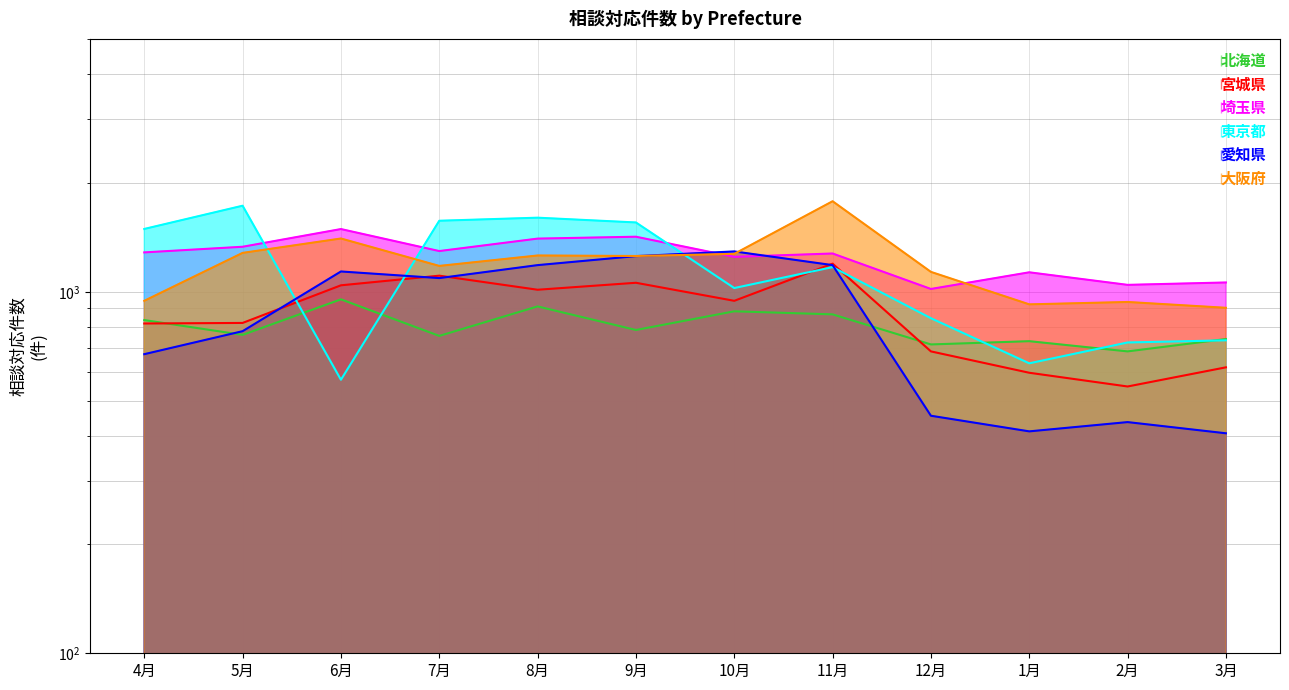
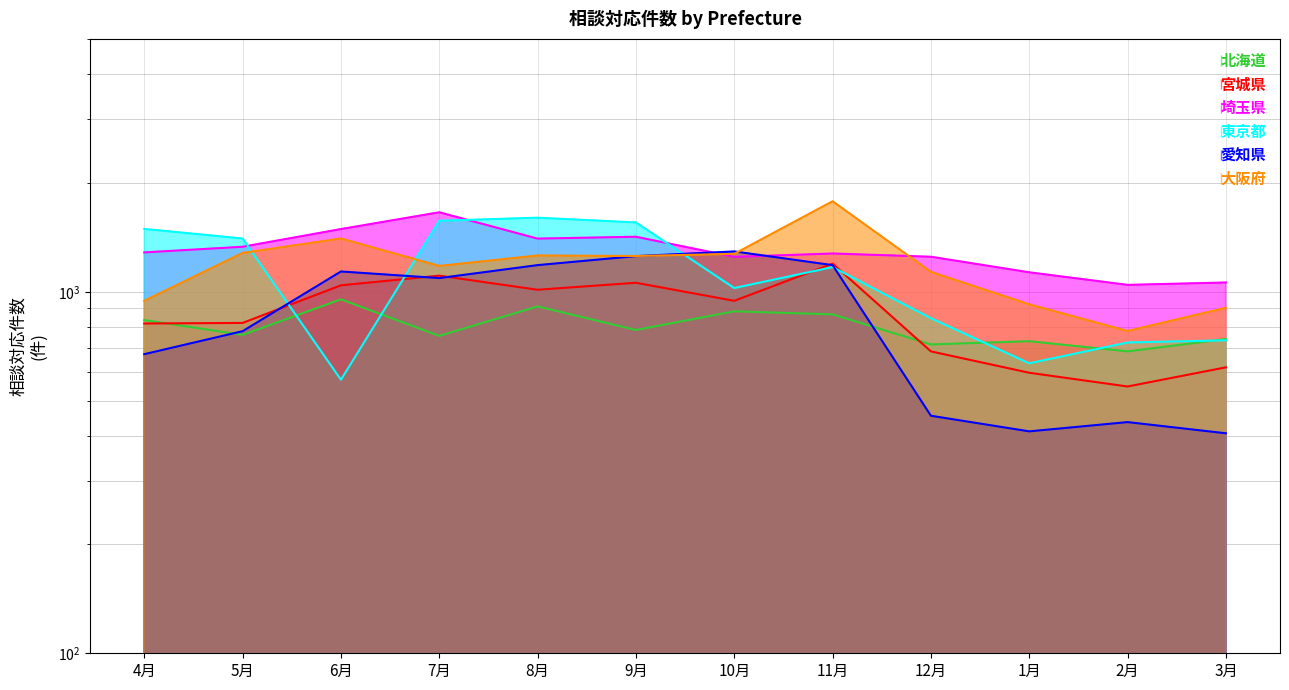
東京都, 5月: 1700 -> 1400
埼玉県, 7月: 1300 -> 1700
埼玉県, 12月: 1020 -> 1250
大阪府, 2月: 940 -> 780
